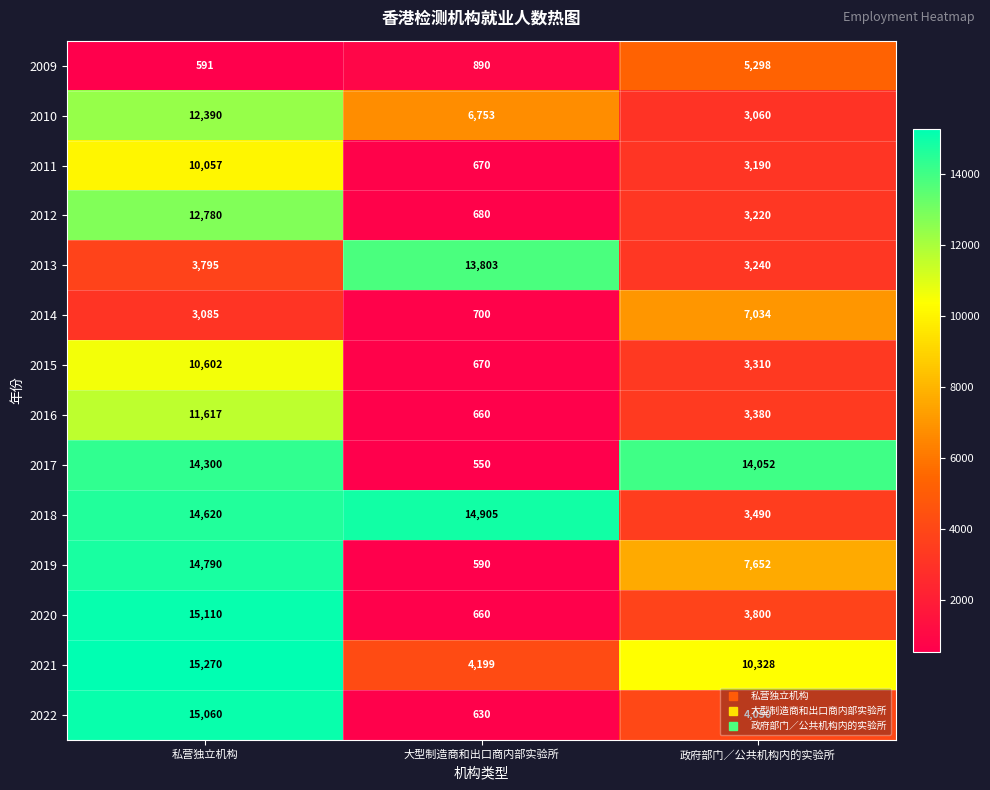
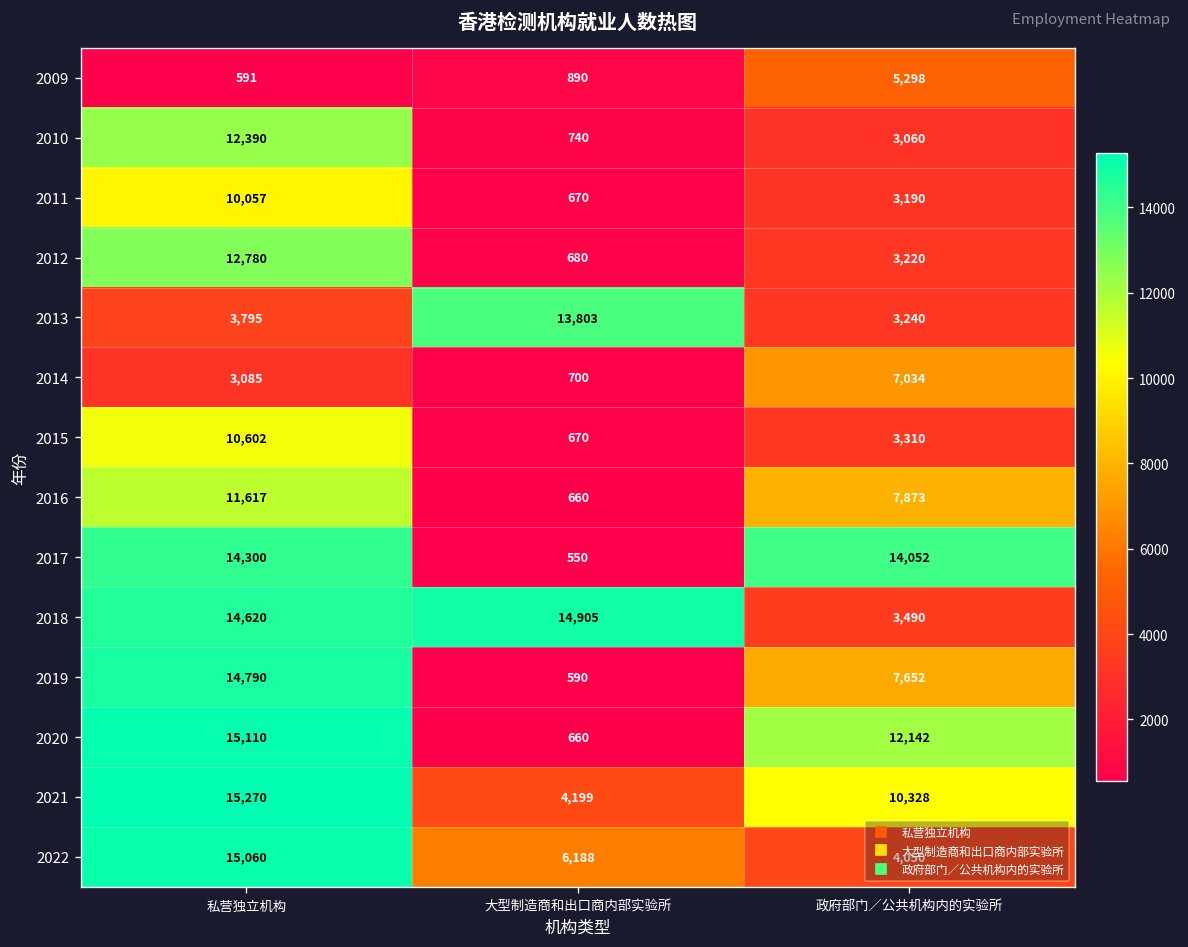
2010, 大型制造商和出口商内部实验所: 6,753 -> 740
2016, 政府部门／公共机构内的实验所: 3,380 -> 7,873
2020, 政府部门／公共机构内的实验所: 3,800 -> 12,142
2022, 大型制造商和出口商内部实验所: 630 -> 6,188
